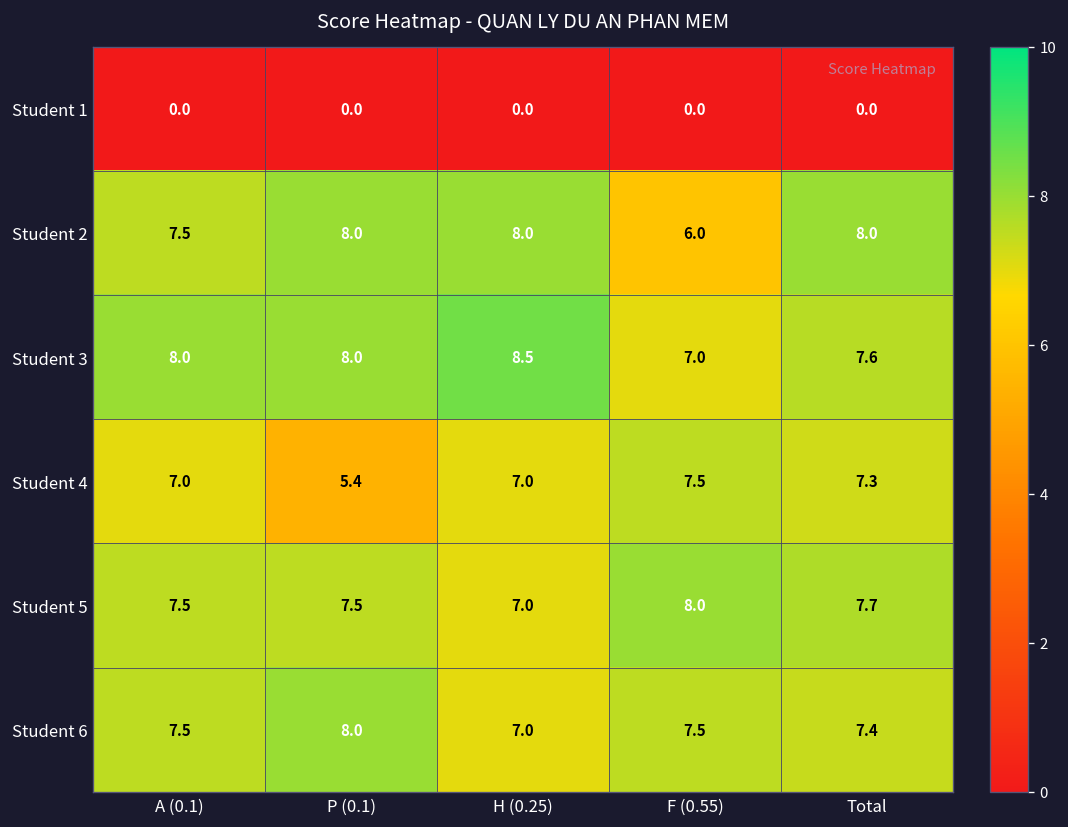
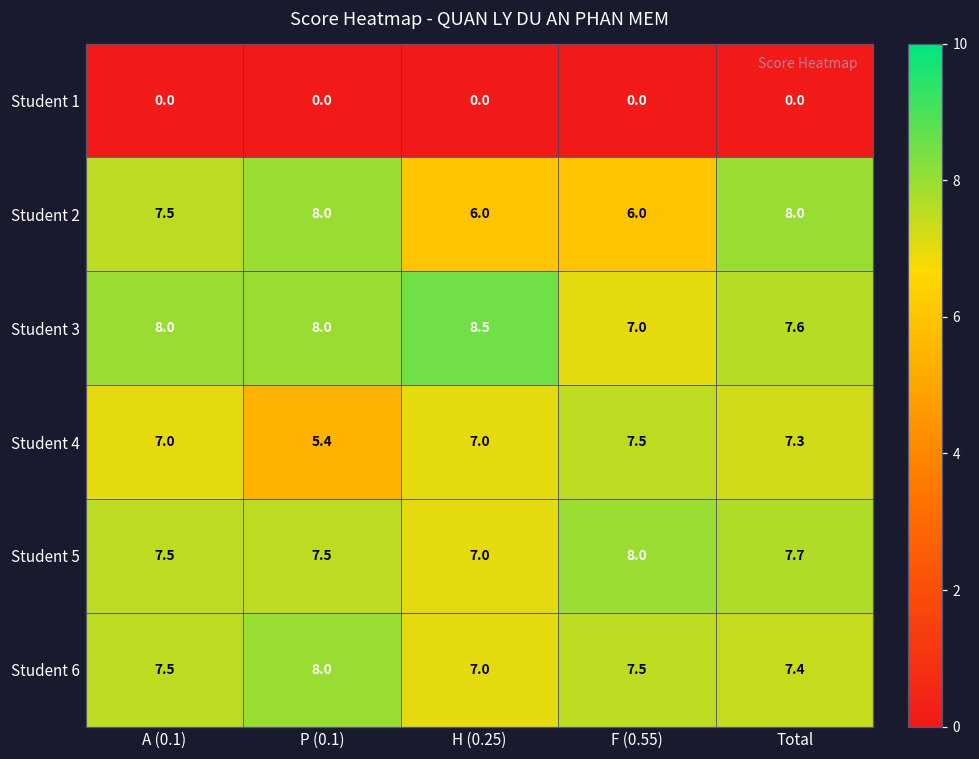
Student 2, H (0.25): 8.0 -> 6.0
